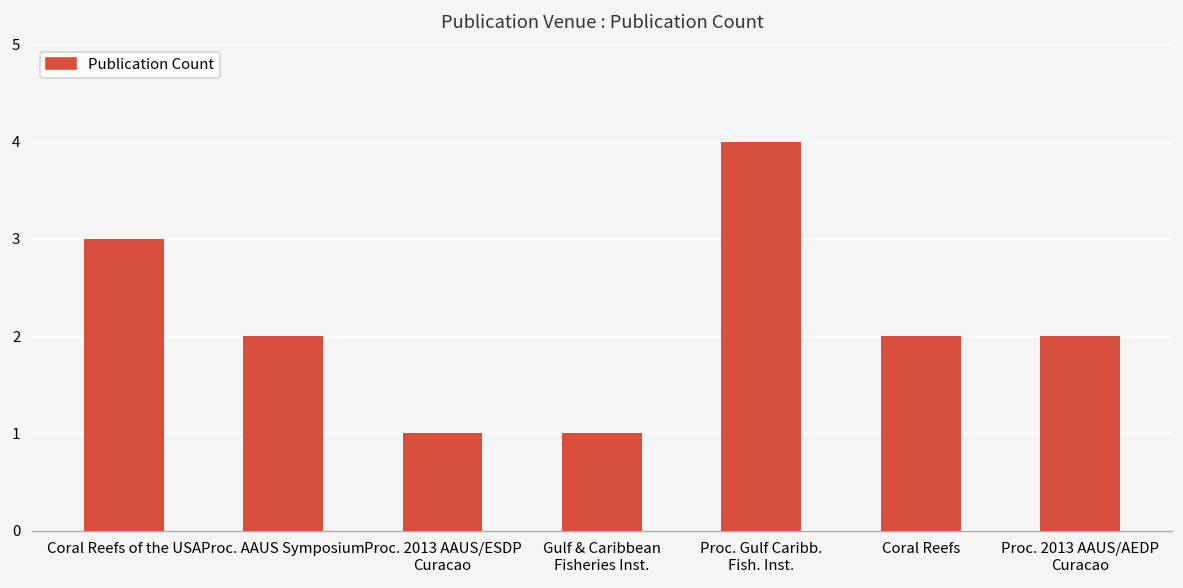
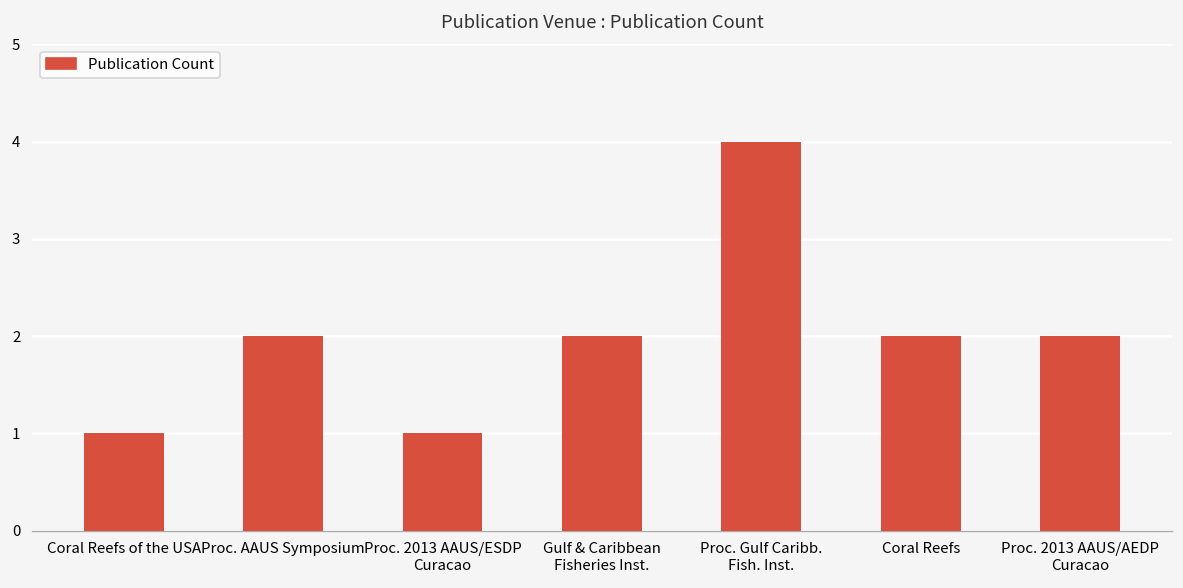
Coral Reefs of the USA: 3 -> 1
Gulf & Caribbean Fisheries Inst.: 1 -> 2
